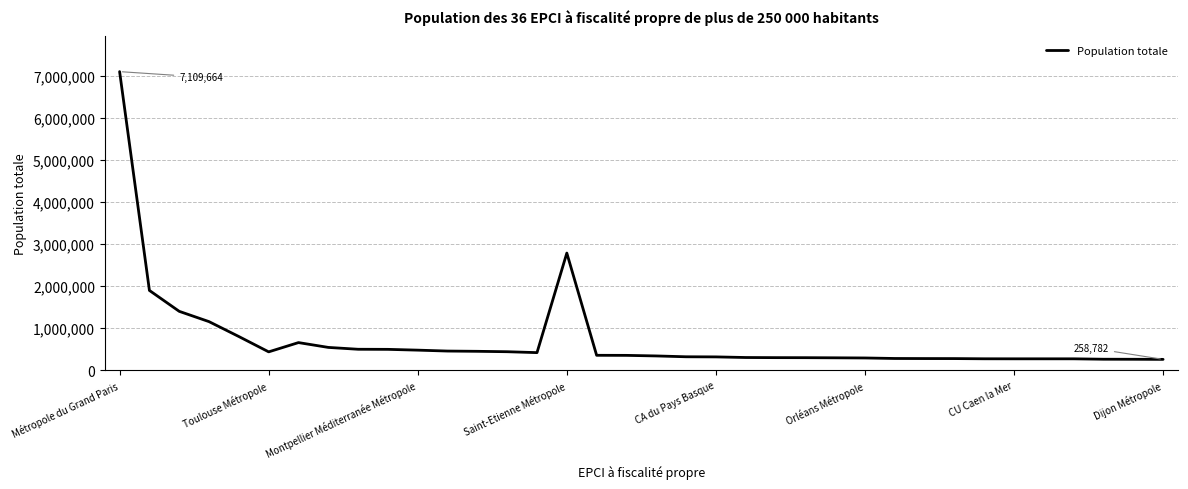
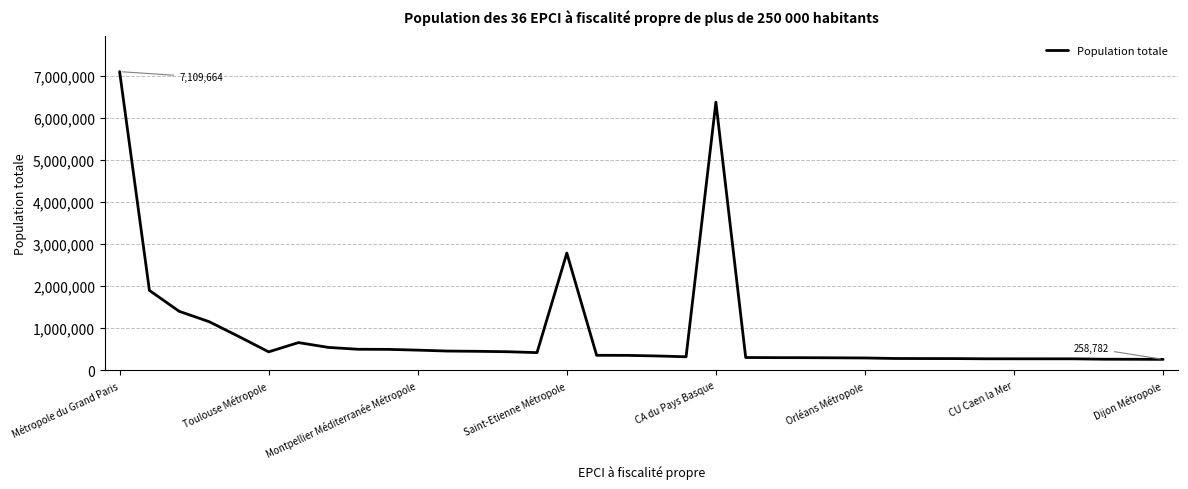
CA du Pays Basque: 300,000 -> 6,400,000
